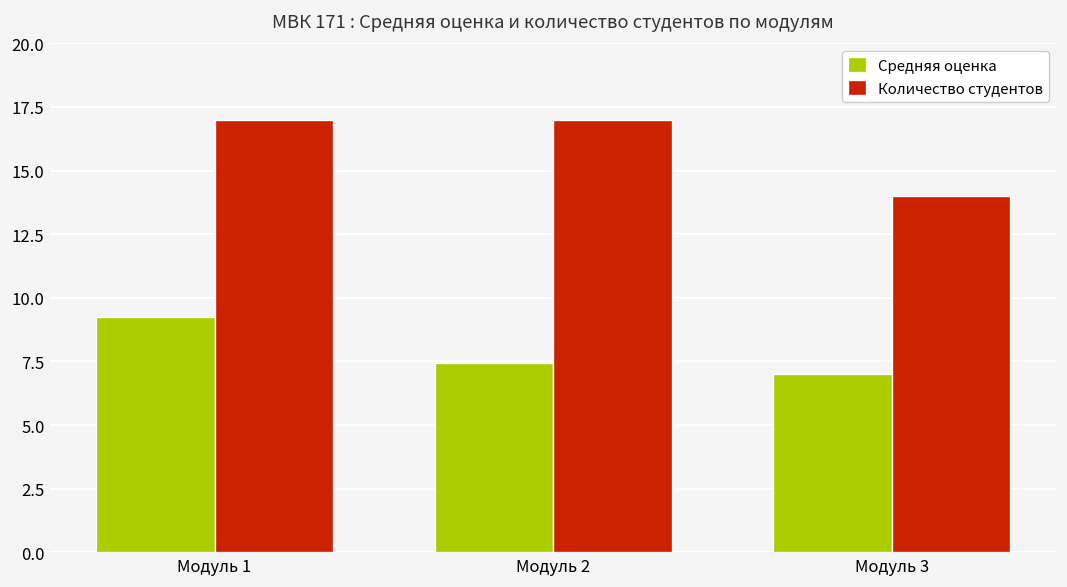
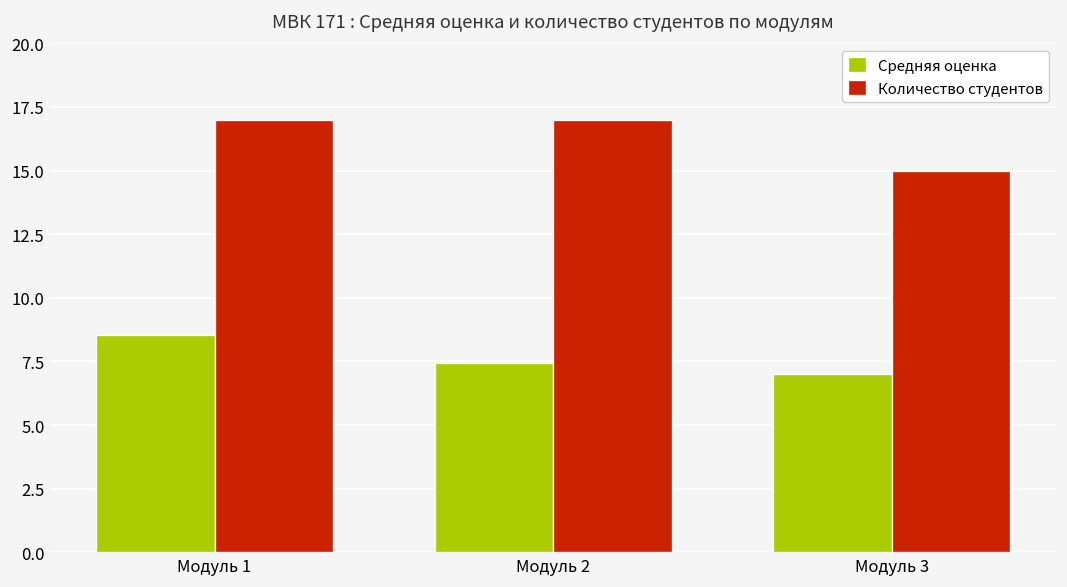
Средняя оценка, Модуль 1: 9.3 -> 8.5
Количество студентов, Модуль 3: 14 -> 15
